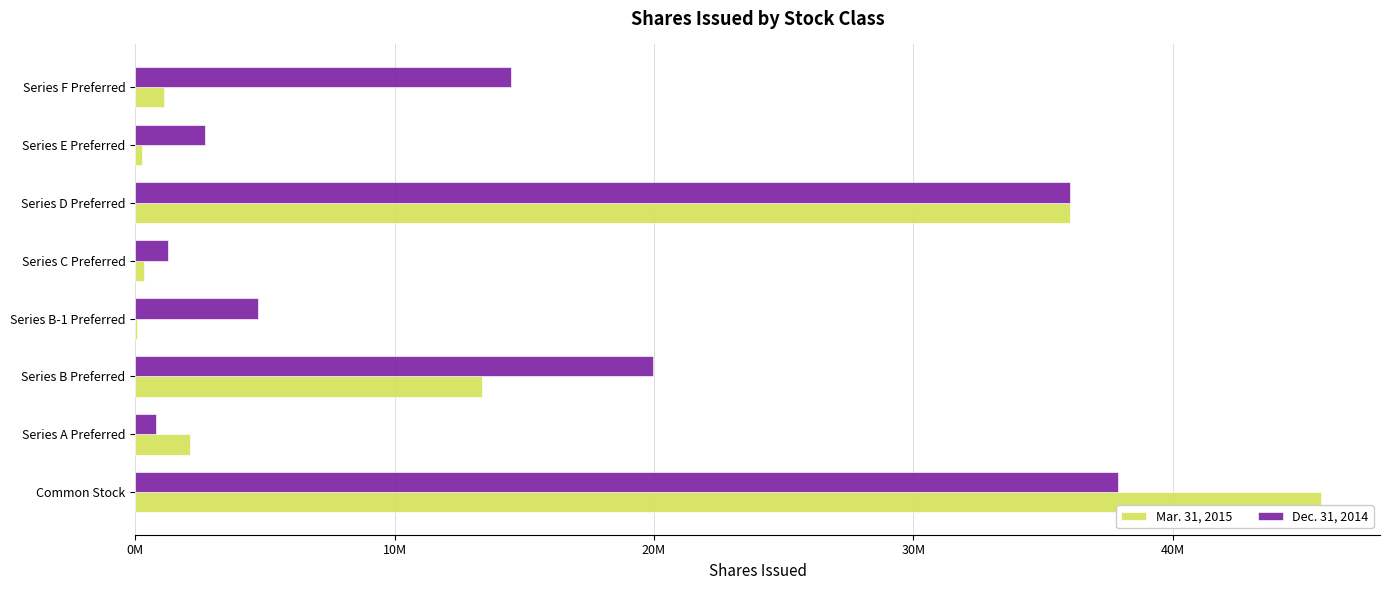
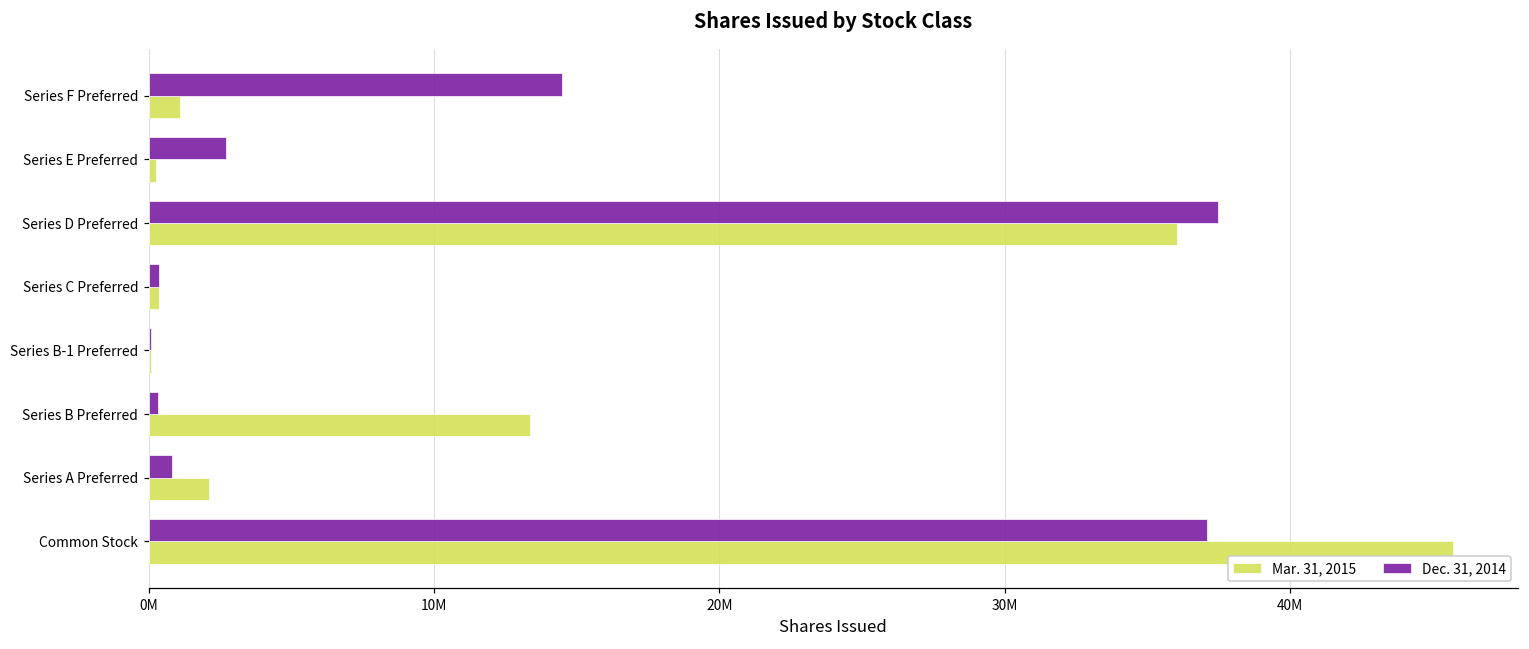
Dec. 31, 2014, Series D Preferred: 36100000 -> 37500000
Dec. 31, 2014, Series C Preferred: 1300000 -> 300000
Dec. 31, 2014, Series B-1 Preferred: 4700000 -> 100000
Dec. 31, 2014, Series B Preferred: 20000000 -> 300000
Dec. 31, 2014, Common Stock: 37900000 -> 37100000
